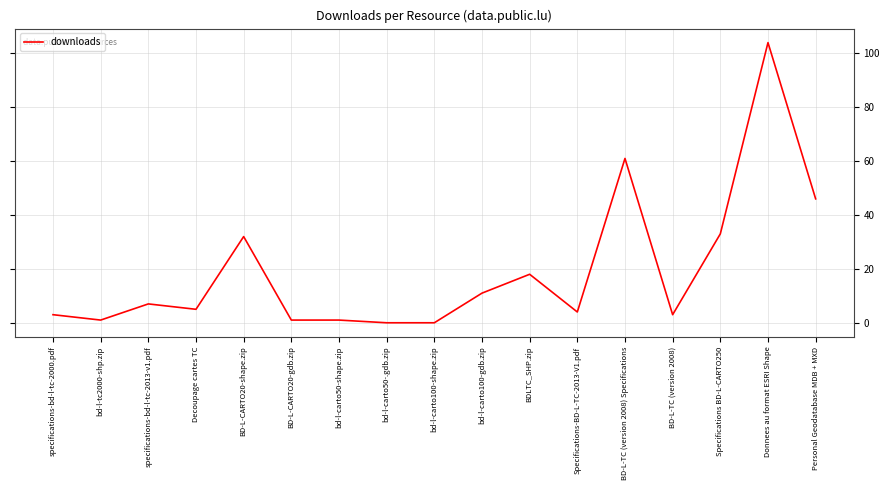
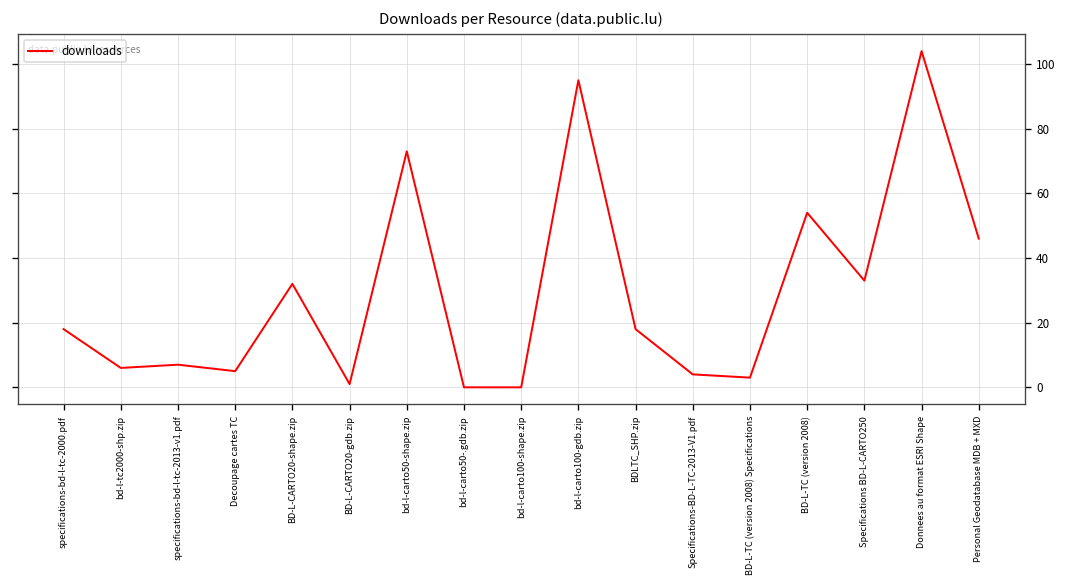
specifications-bd-l-tc-2000.pdf: 3 -> 18
bd-l-tc2000-shp.zip: 1 -> 6
bd-l-carto50-shape.zip: 1 -> 73
bd-l-carto100-gdb.zip: 11 -> 95
BD-L-TC (version 2008) Specifications: 61 -> 3
BD-L-TC (version 2008): 3 -> 54
